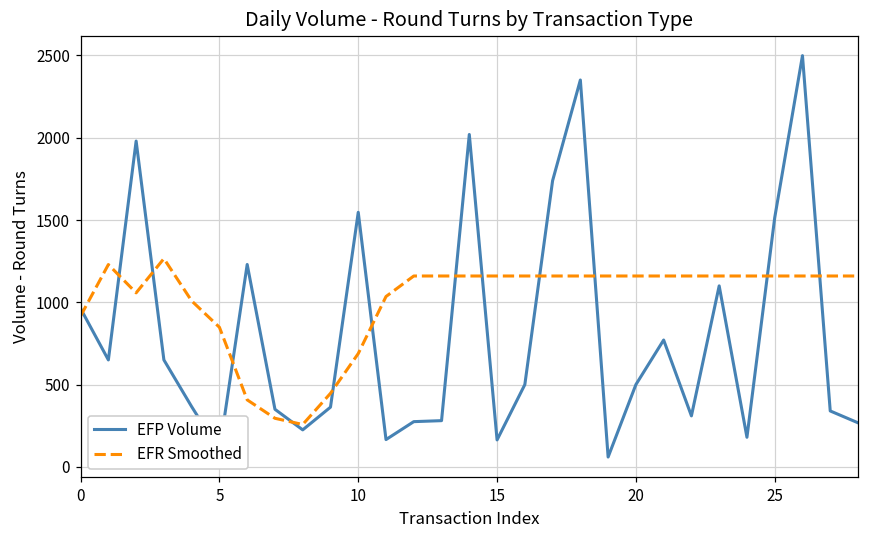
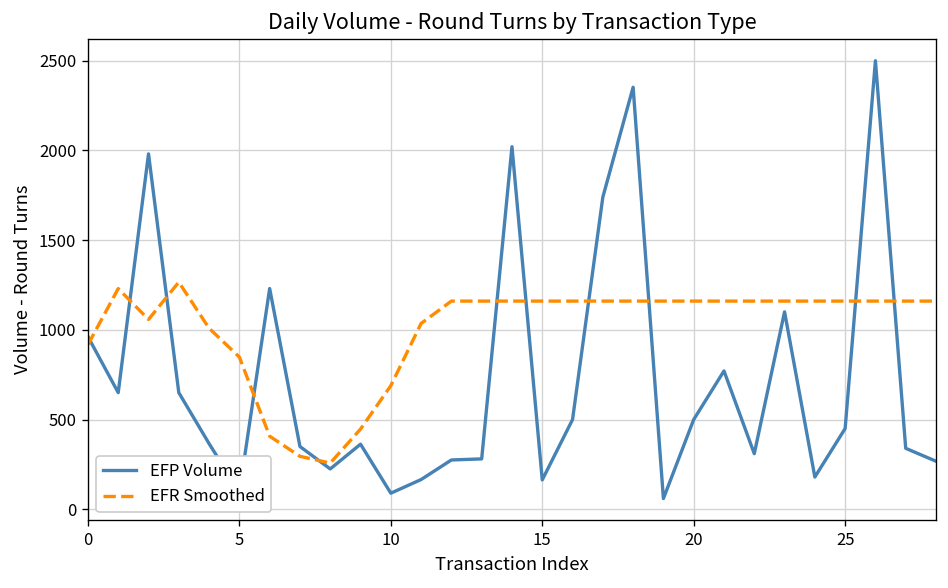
EFP Volume, 10: 1550 -> 90
EFP Volume, 25: 1510 -> 450
